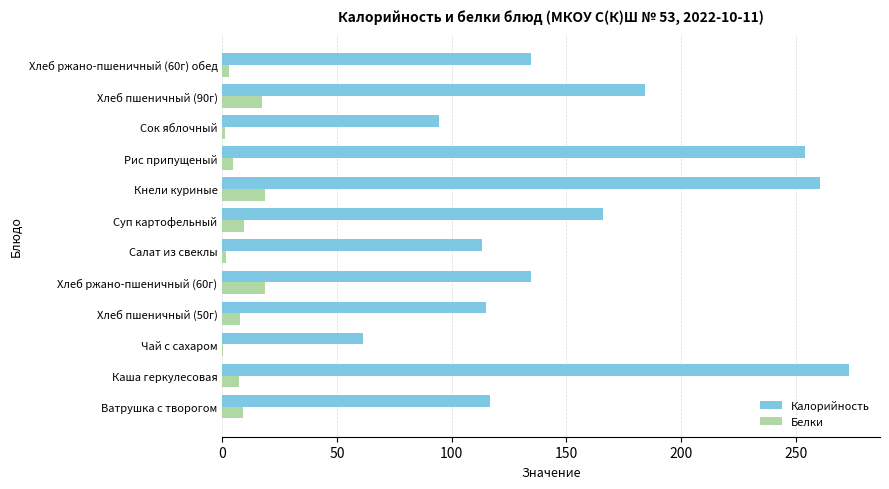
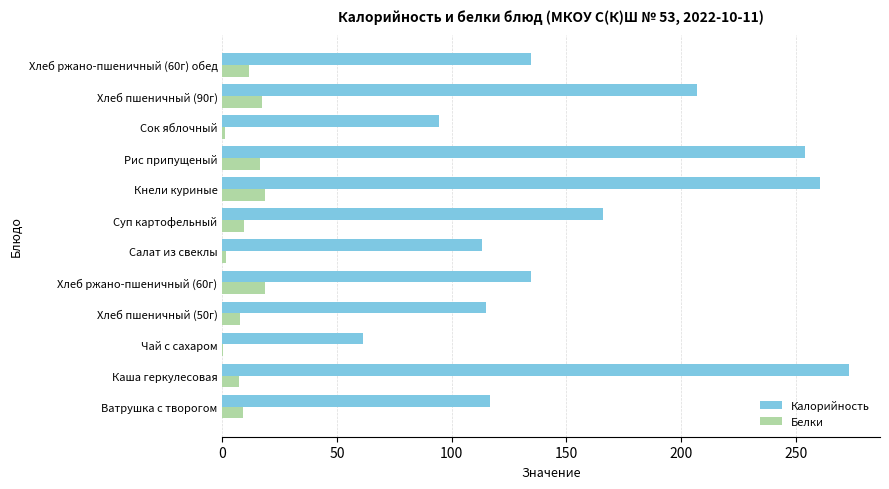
Белки, Хлеб ржано-пшеничный (60г) обед: 3 -> 12
Калорийность, Хлеб пшеничный (90г): 184 -> 207
Белки, Рис припущеный: 4 -> 17
